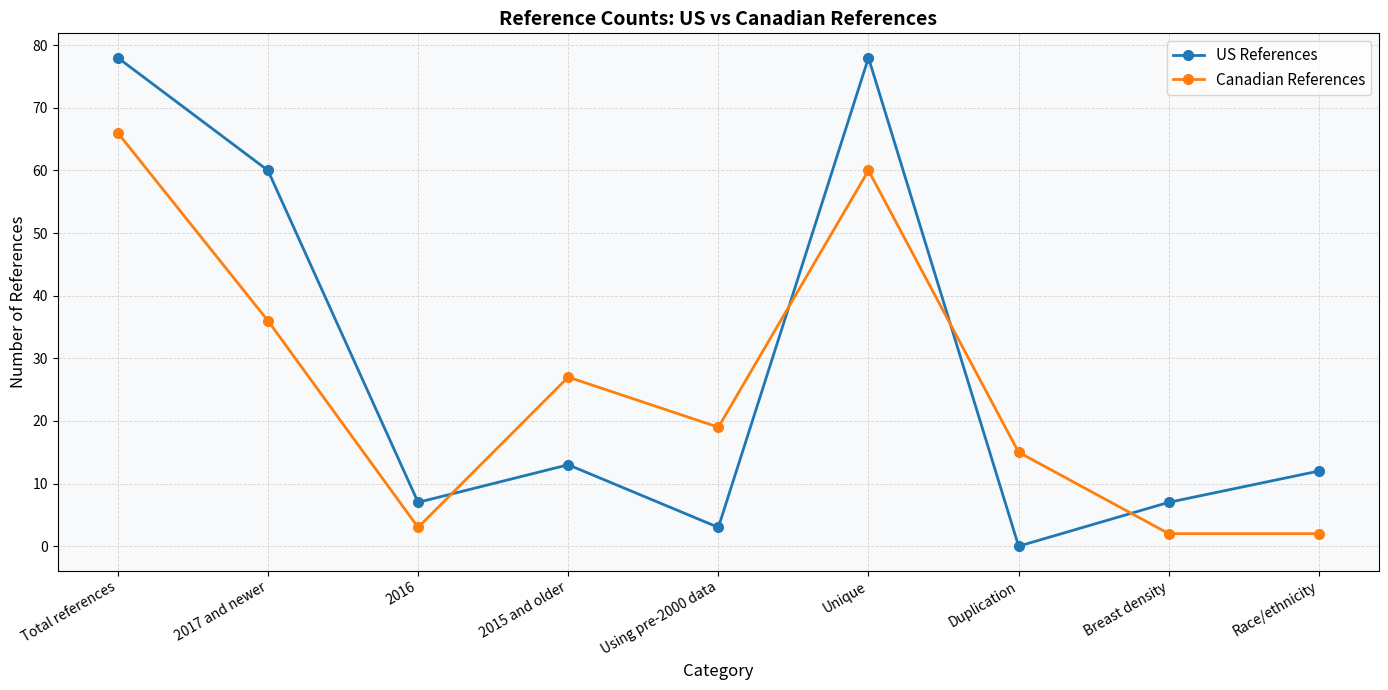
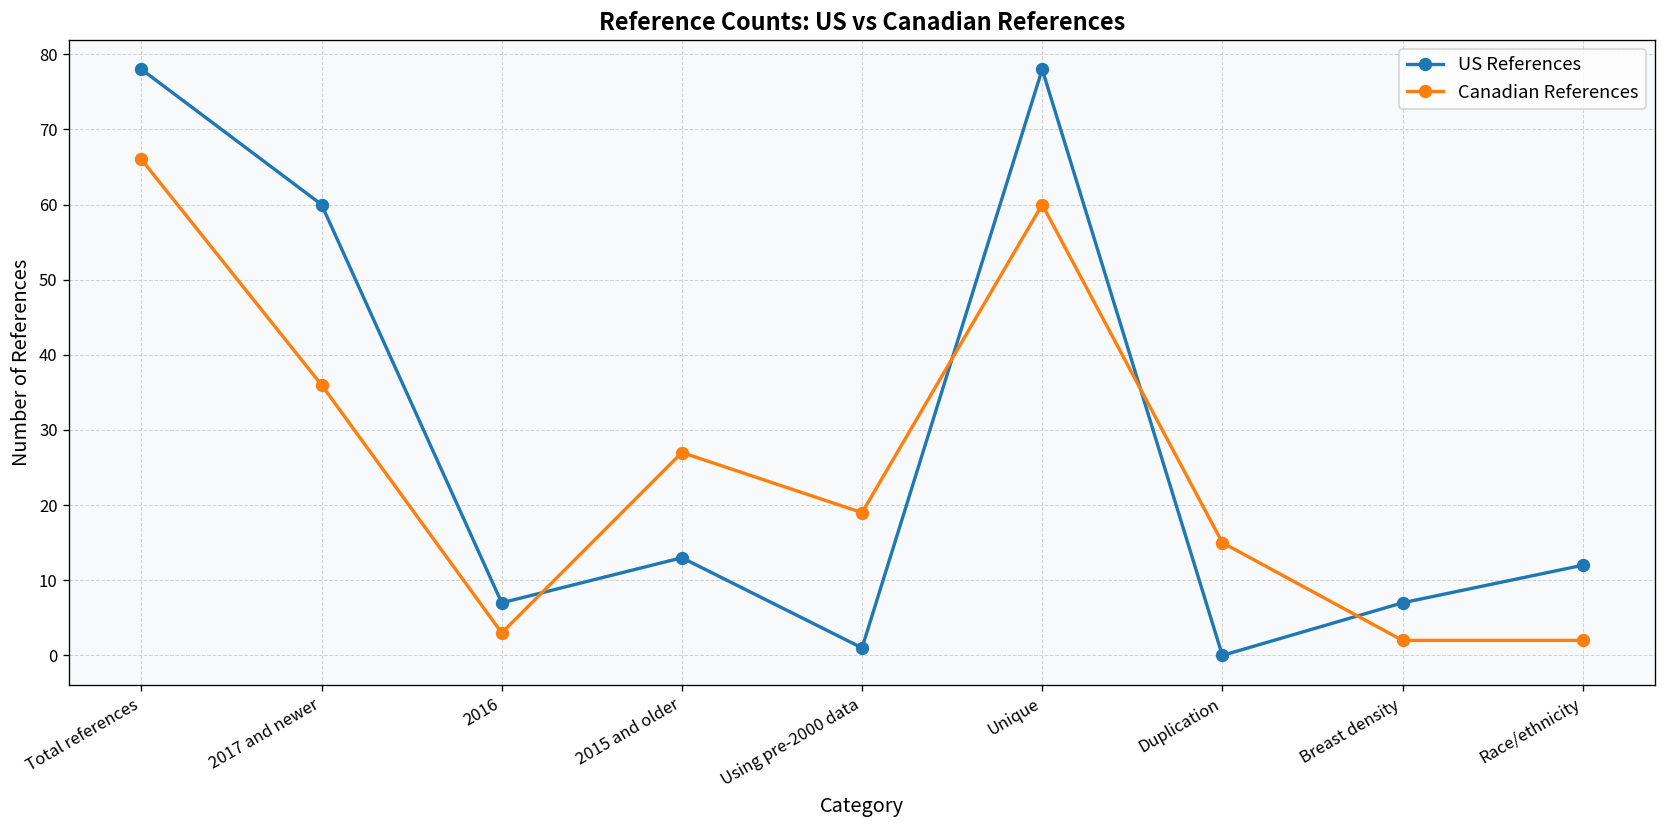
US References, Using pre-2000 data: 3 -> 1
